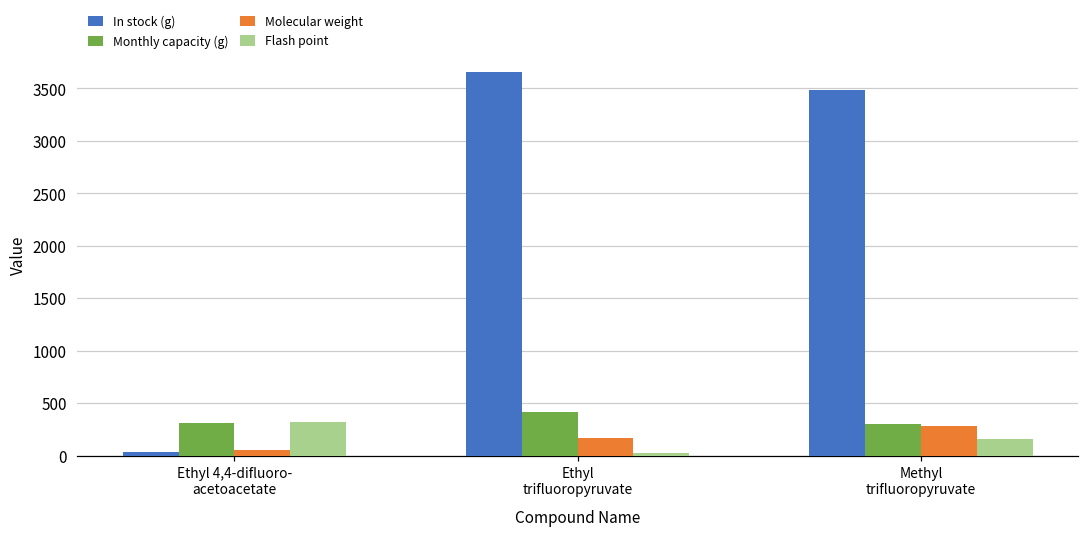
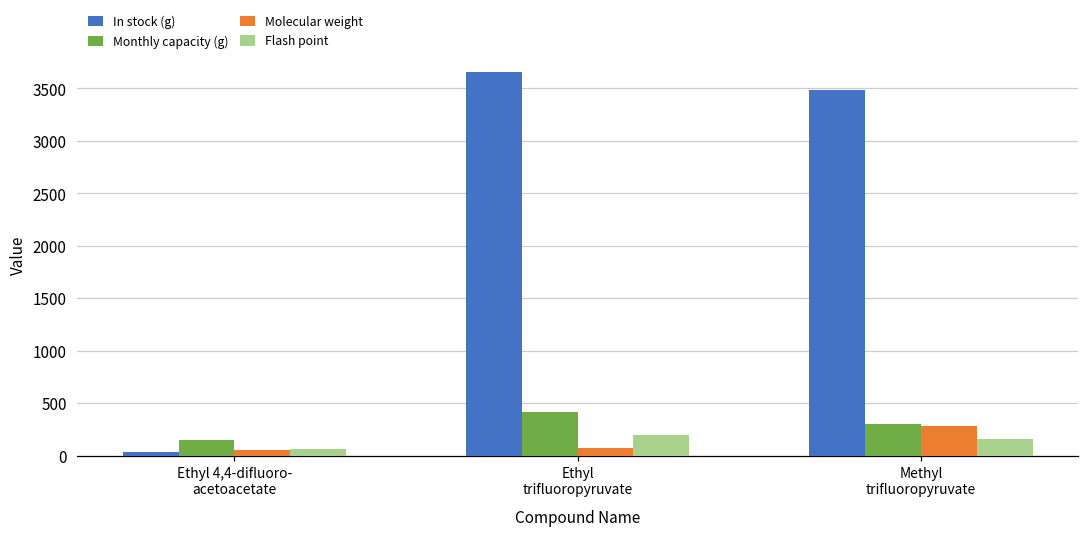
Monthly capacity (g), Ethyl 4,4-difluoro- acetoacetate: 300 -> 200
Flash point, Ethyl 4,4-difluoro- acetoacetate: 300 -> 100
Molecular weight, Ethyl trifluoropyruvate: 200 -> 100
Flash point, Ethyl trifluoropyruvate: 0 -> 200
